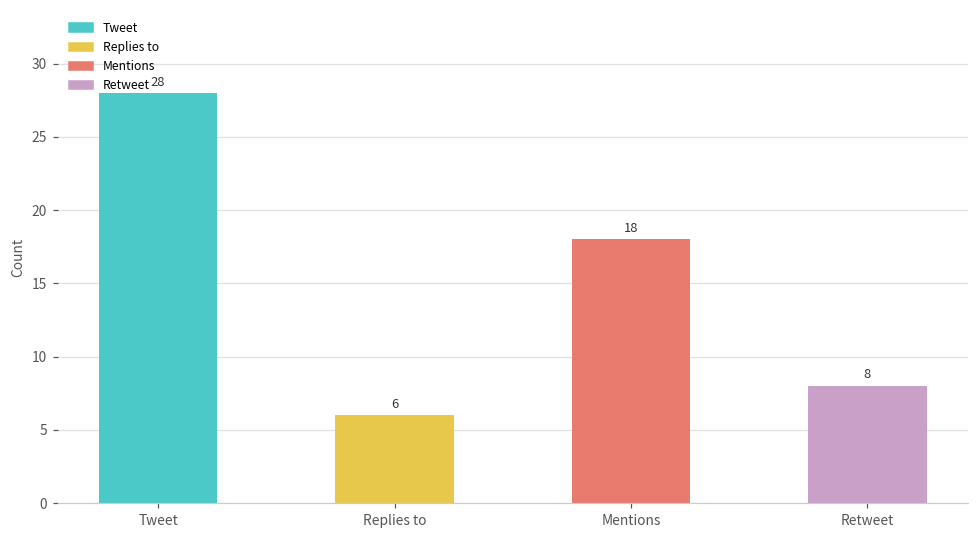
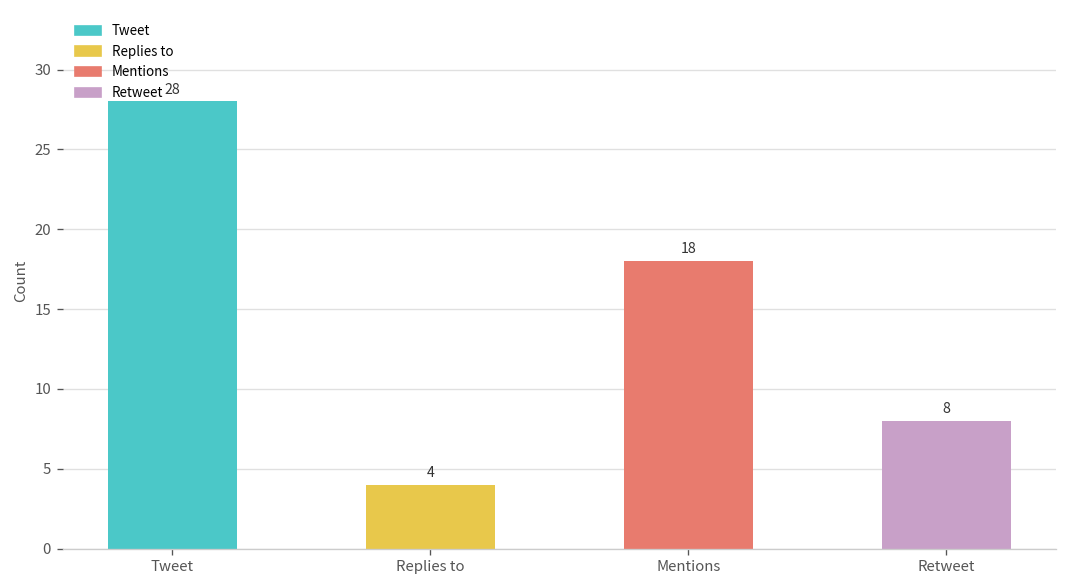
Replies to: 6 -> 4
